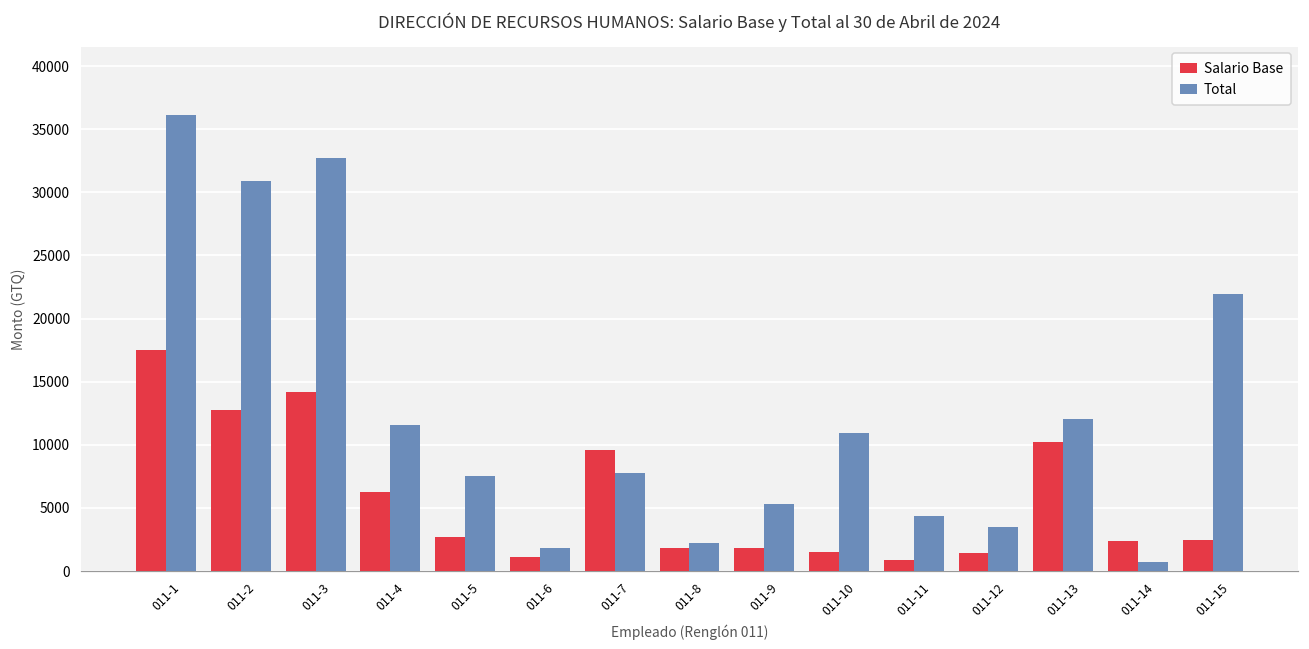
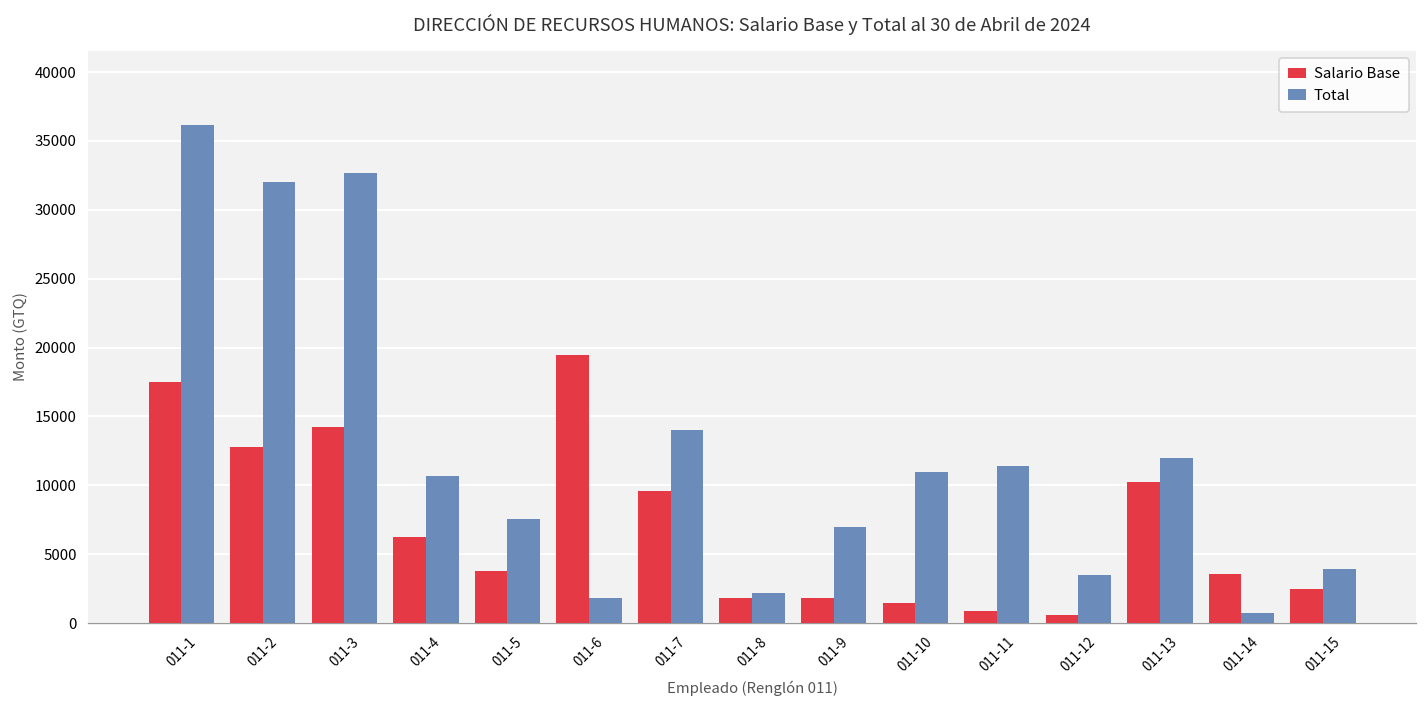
Total, 011-2: 30900 -> 32000
Total, 011-4: 11600 -> 10700
Salario Base, 011-5: 2700 -> 3800
Salario Base, 011-6: 1100 -> 19400
Total, 011-7: 7700 -> 14000
Total, 011-9: 5300 -> 7000
Total, 011-11: 4400 -> 11400
Salario Base, 011-12: 1500 -> 600
Salario Base, 011-14: 2400 -> 3500
Total, 011-15: 22000 -> 3900
